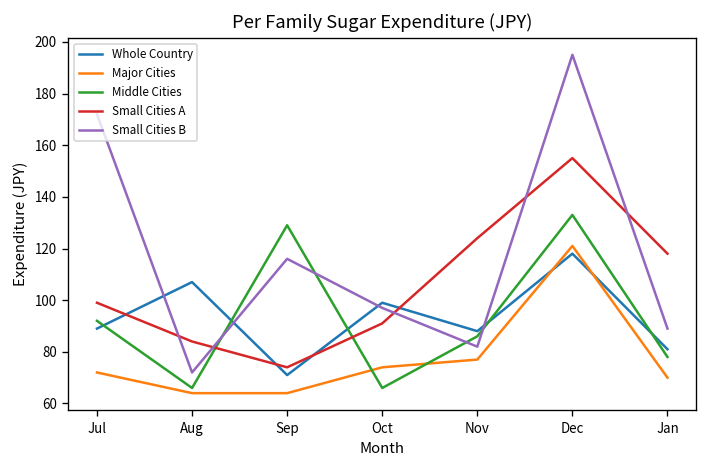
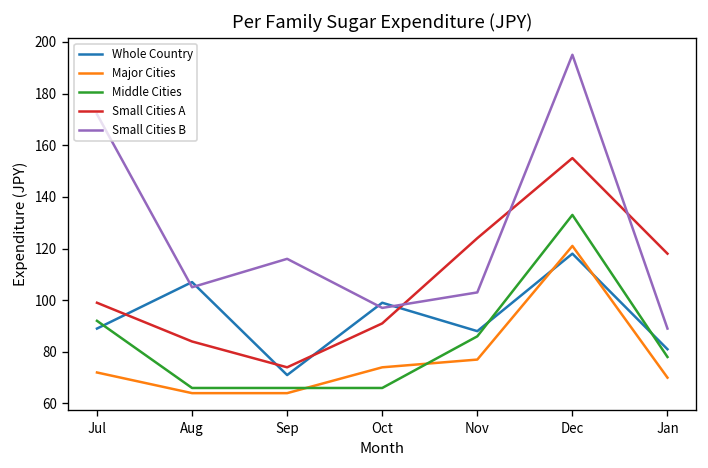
Small Cities B, Aug: 72 -> 105
Middle Cities, Sep: 129 -> 66
Small Cities B, Nov: 82 -> 103
